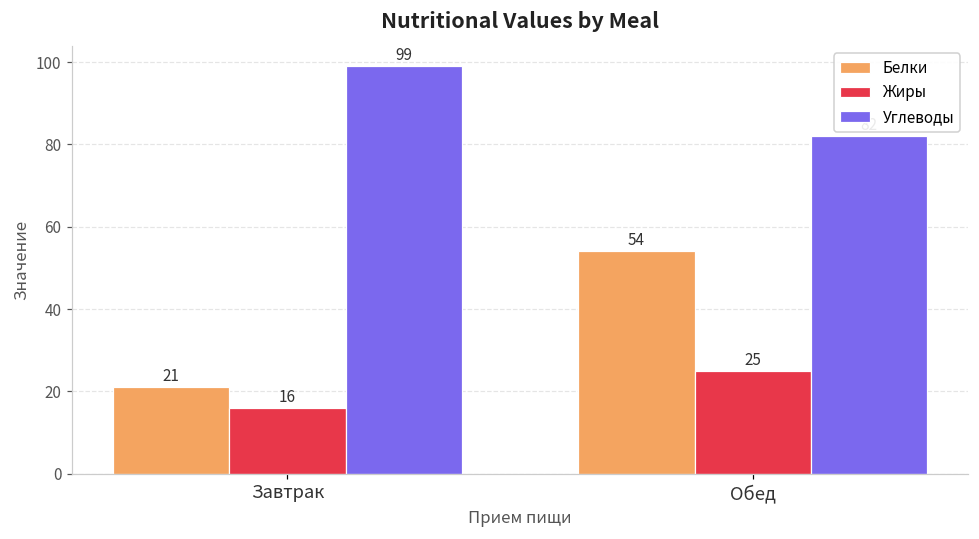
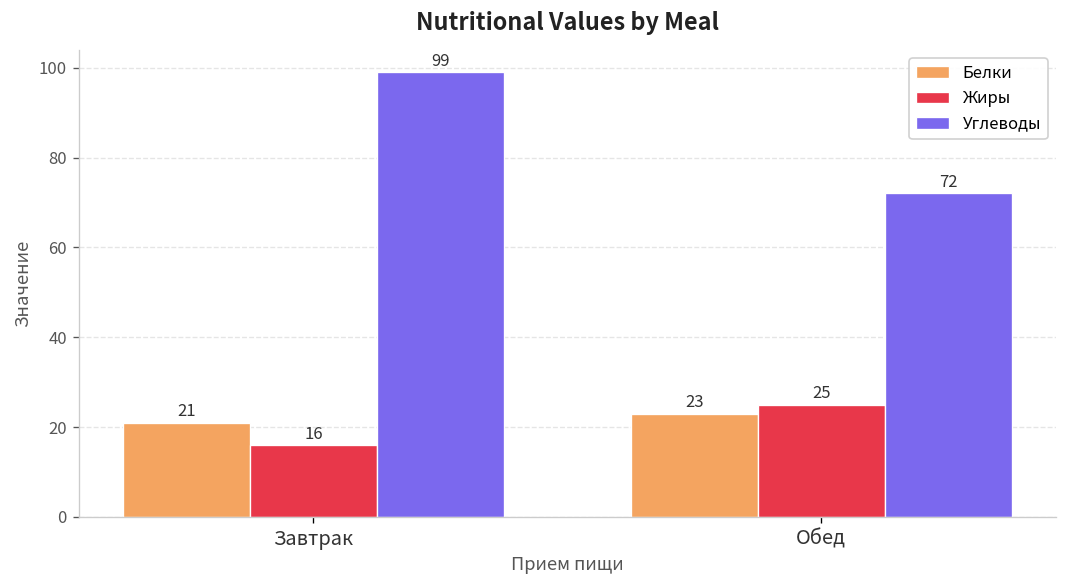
Белки, Обед: 54 -> 23
Углеводы, Обед: 82 -> 72
